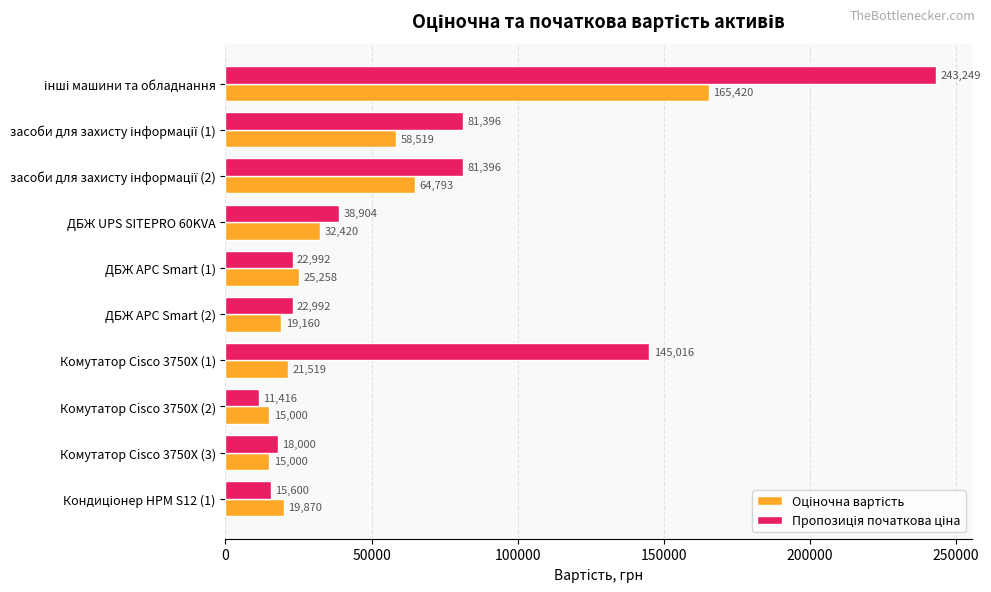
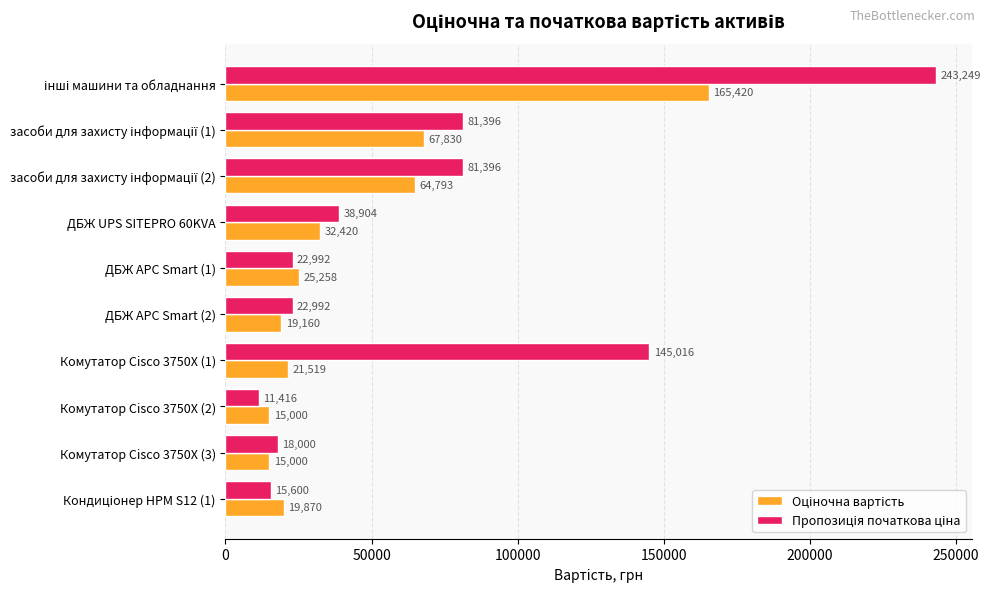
Оціночна вартість, засоби для захисту інформації (1): 58,519 -> 67,830
